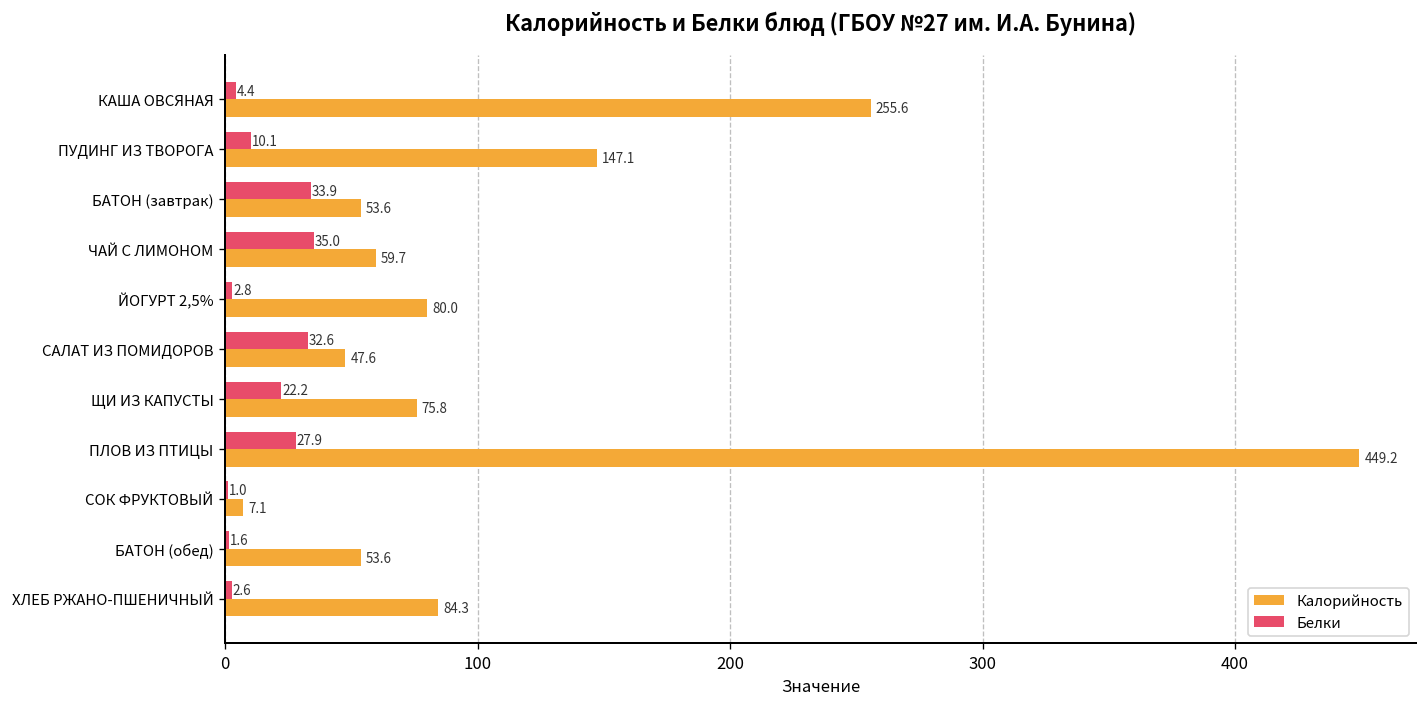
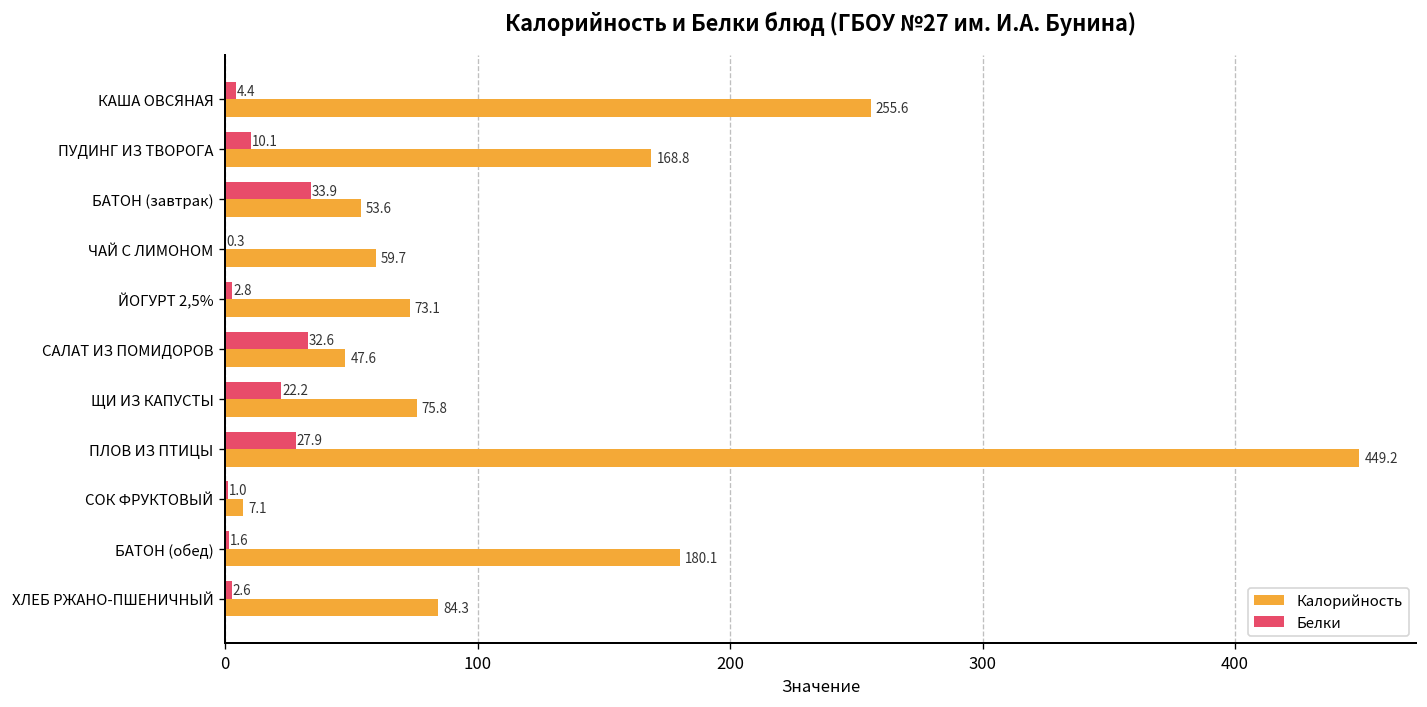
Калорийность, ПУДИНГ ИЗ ТВОРОГА: 147.1 -> 168.8
Белки, ЧАЙ С ЛИМОНОМ: 35.0 -> 0.3
Калорийность, ЙОГУРТ 2,5%: 80.0 -> 73.1
Калорийность, БАТОН (обед): 53.6 -> 180.1
